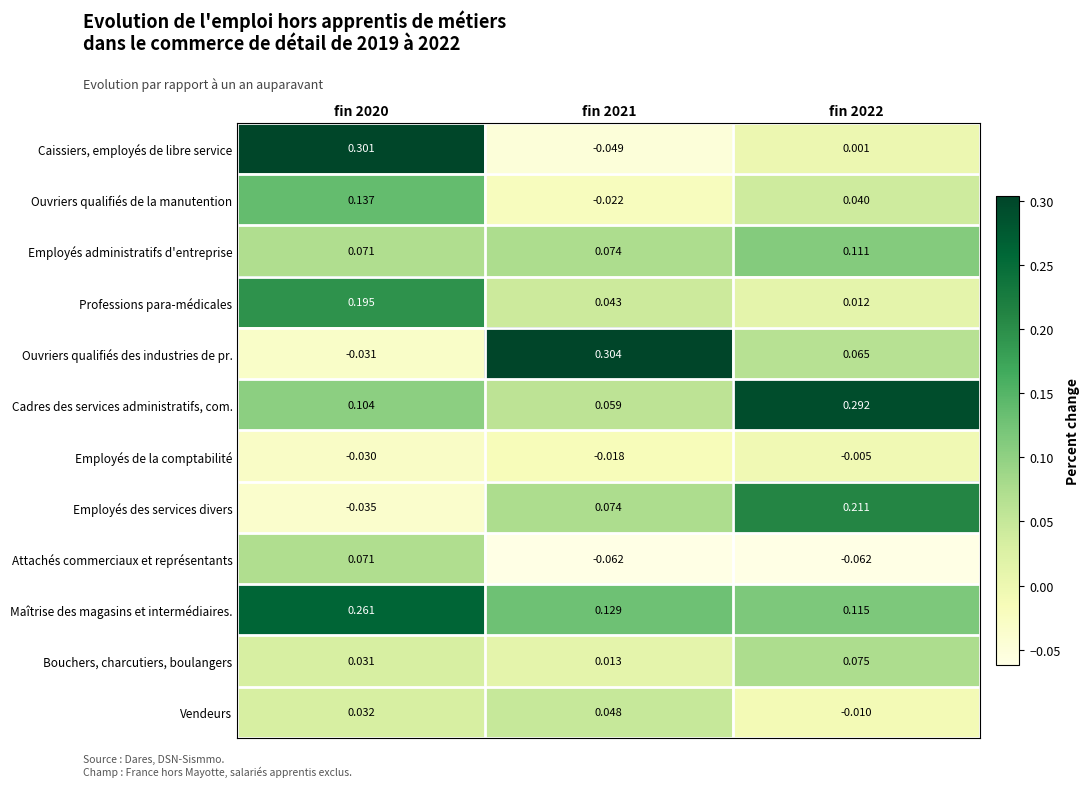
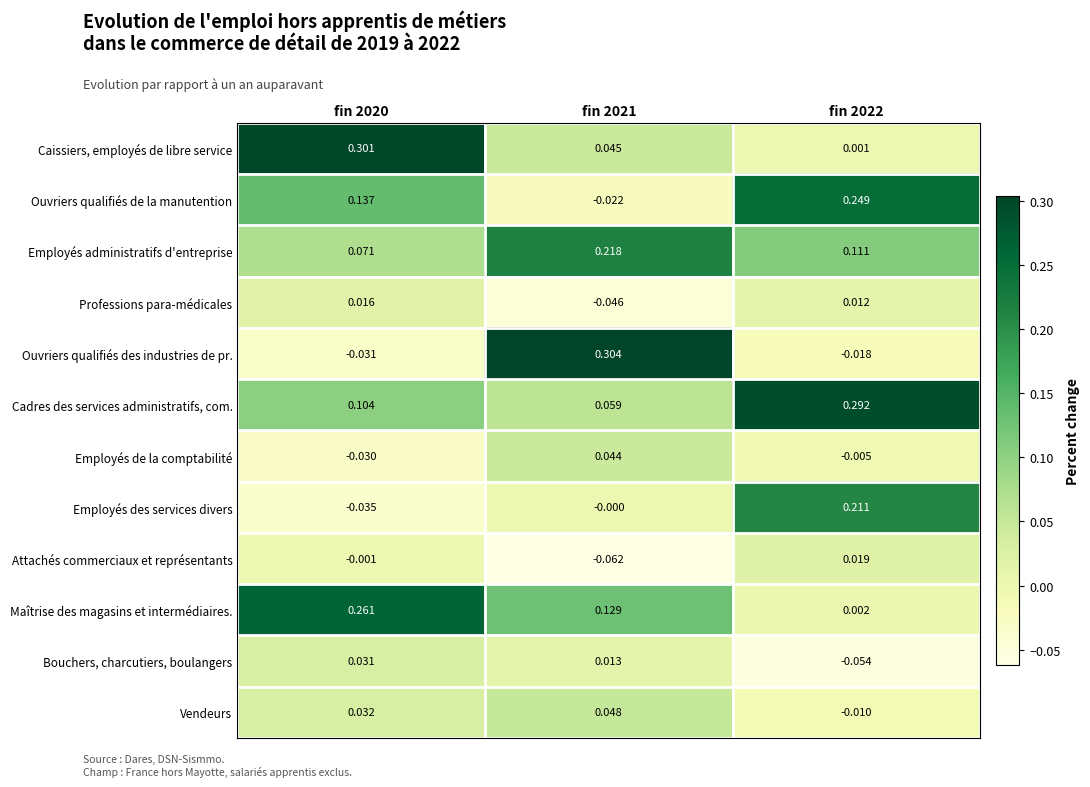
Caissiers, employés de libre service, fin 2021: -0.049 -> 0.045
Ouvriers qualifiés de la manutention, fin 2022: 0.040 -> 0.249
Employés administratifs d'entreprise, fin 2021: 0.074 -> 0.218
Professions para-médicales, fin 2020: 0.195 -> 0.016
Professions para-médicales, fin 2021: 0.043 -> -0.046
Ouvriers qualifiés des industries de pr., fin 2022: 0.065 -> -0.018
Employés de la comptabilité, fin 2021: -0.018 -> 0.044
Employés des services divers, fin 2021: 0.074 -> -0.000
Attachés commerciaux et représentants, fin 2020: 0.071 -> -0.001
Attachés commerciaux et représentants, fin 2022: -0.062 -> 0.019
Maîtrise des magasins et intermédiaires., fin 2022: 0.115 -> 0.002
Bouchers, charcutiers, boulangers, fin 2022: 0.075 -> -0.054
